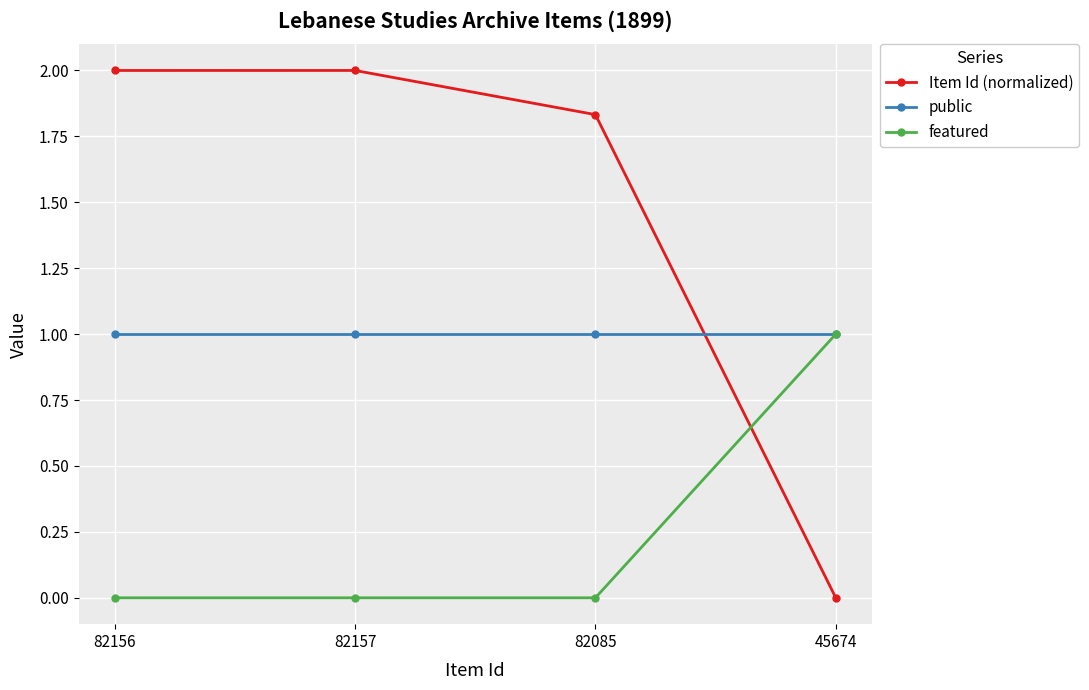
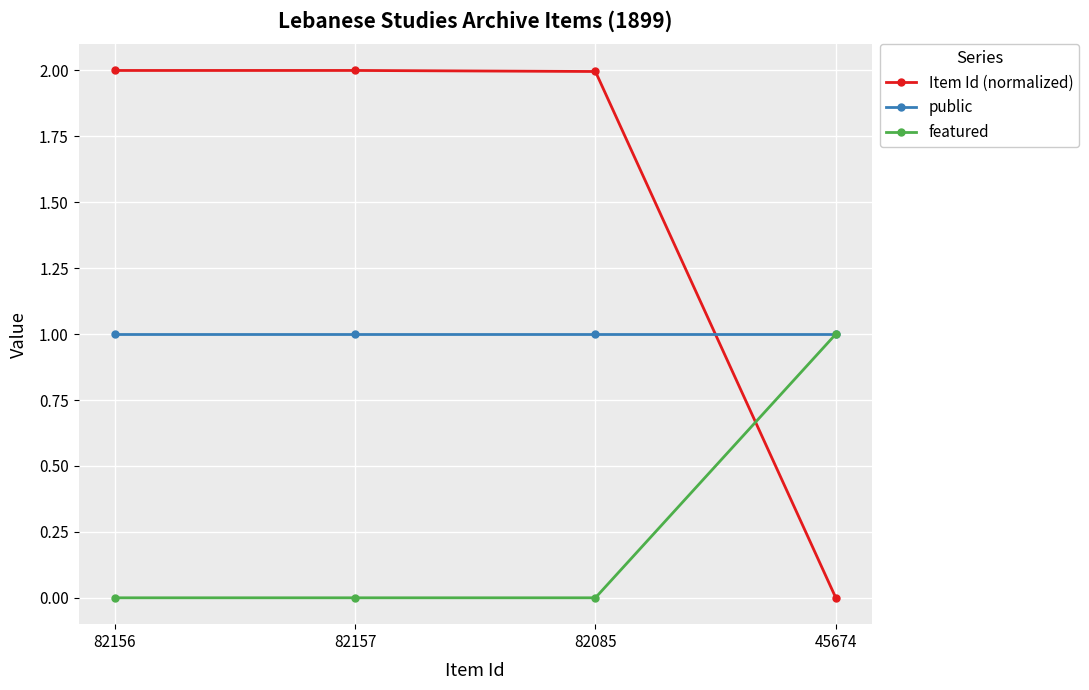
Item Id (normalized), 82085: 1.83 -> 2.00
